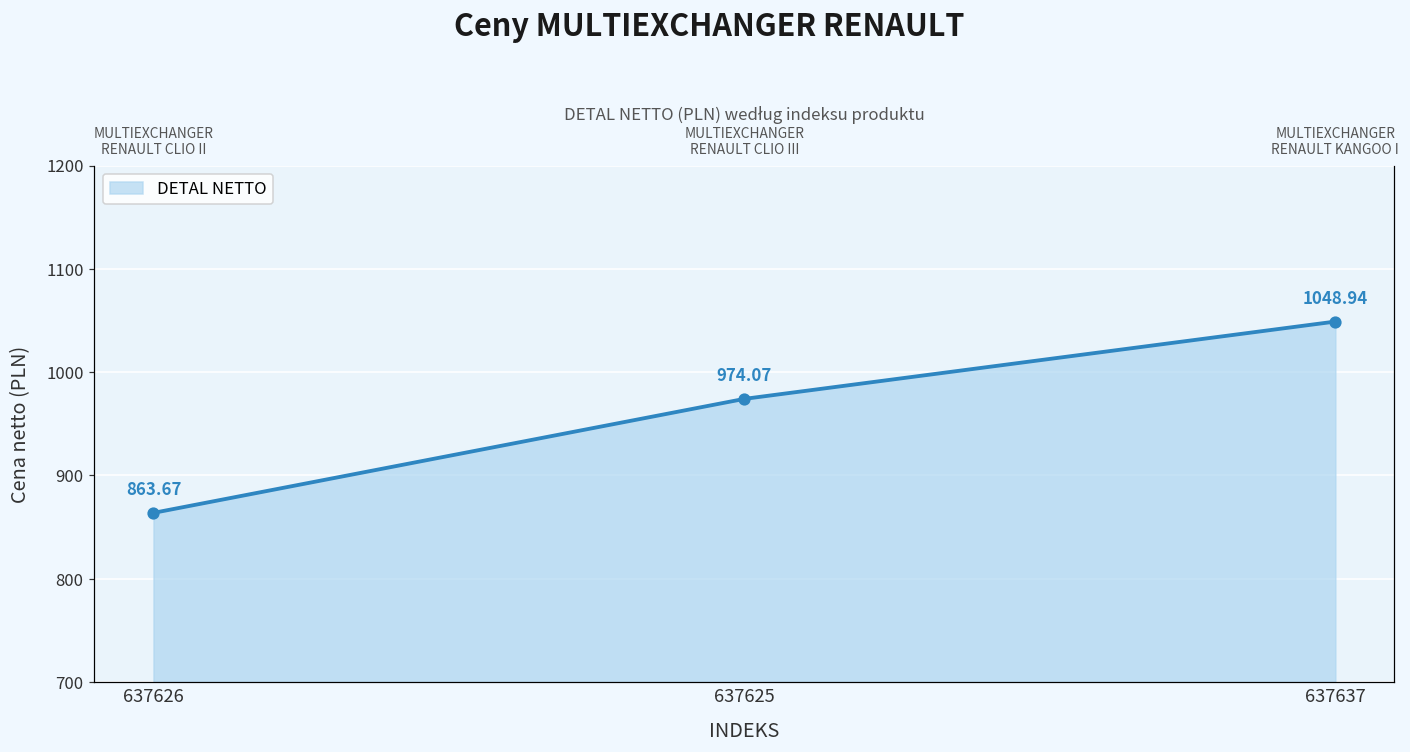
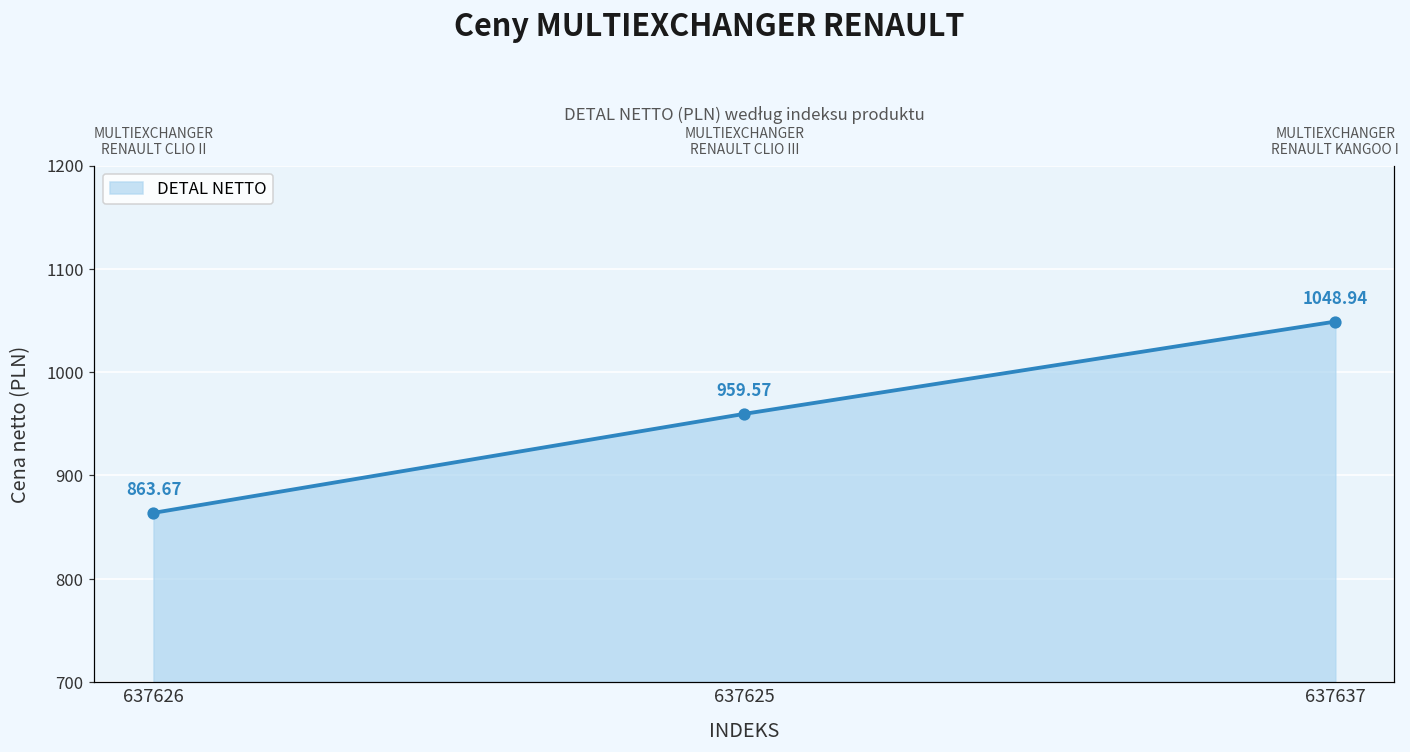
637625: 974.07 -> 959.57
